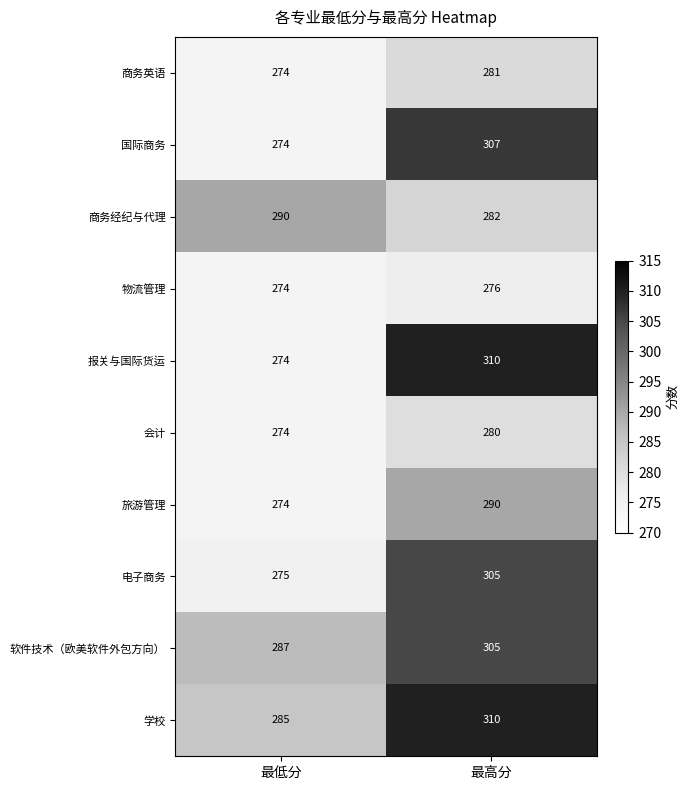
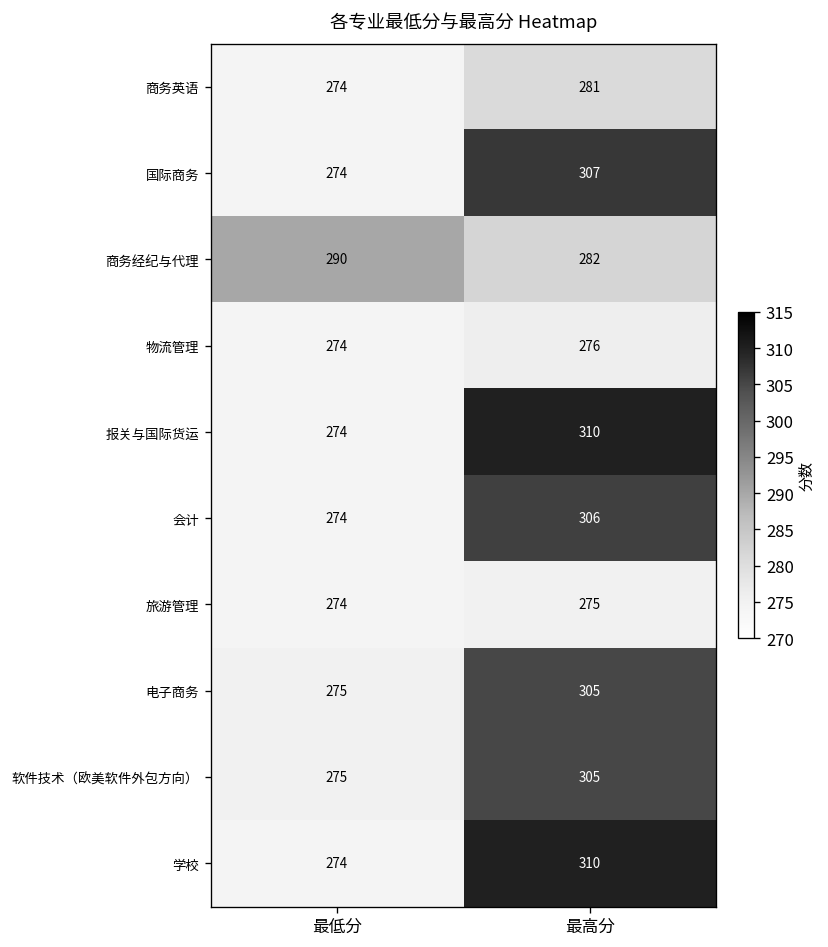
会计, 最高分: 280 -> 306
旅游管理, 最高分: 290 -> 275
软件技术（欧美软件外包方向）, 最低分: 287 -> 275
学校, 最低分: 285 -> 274
